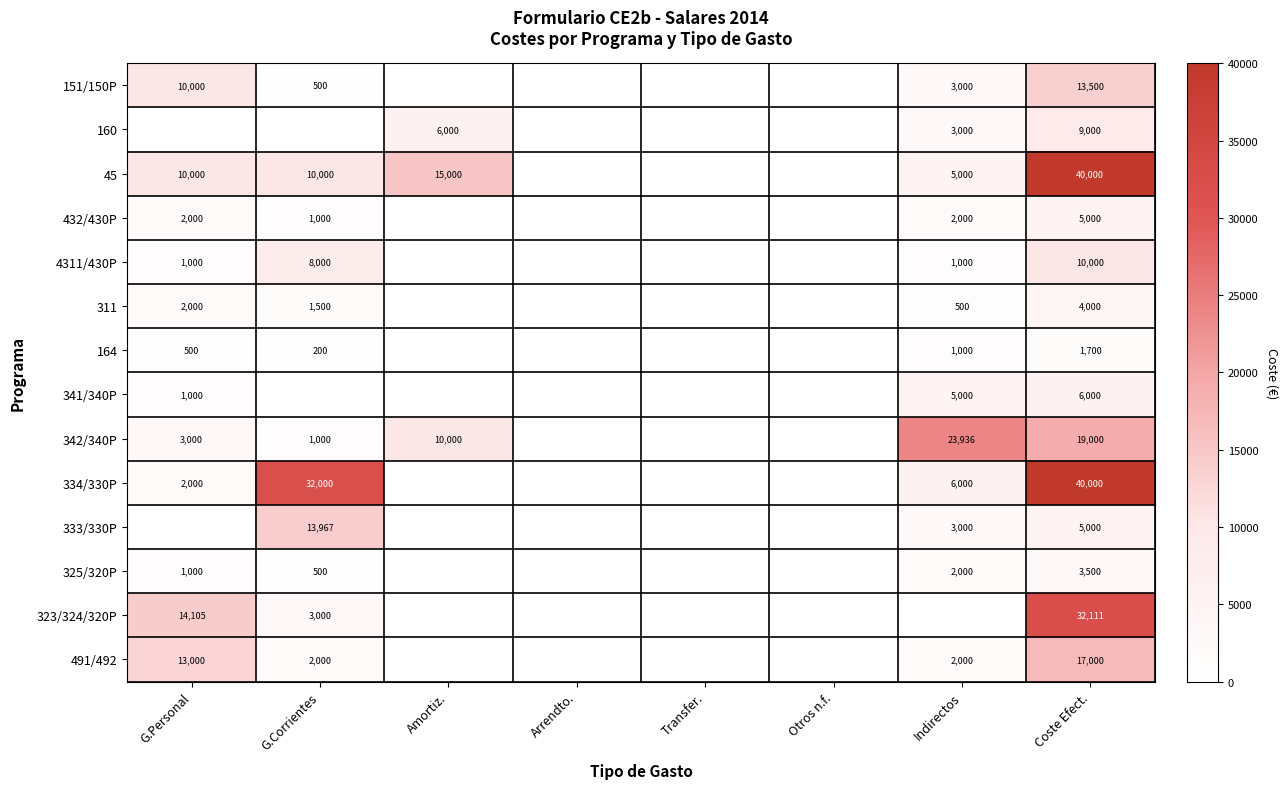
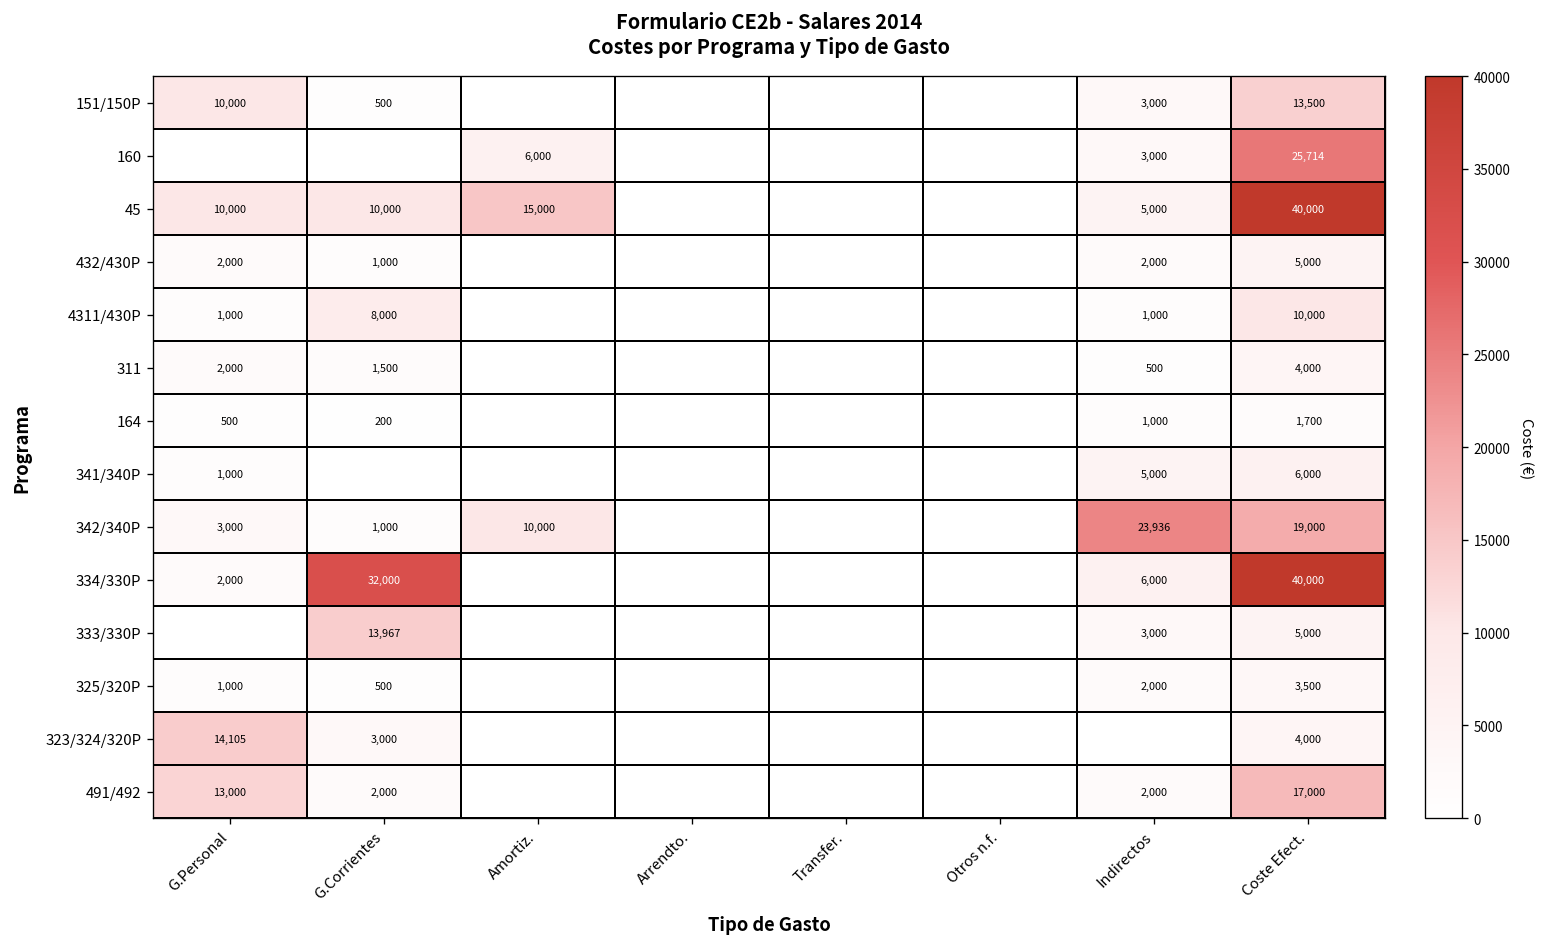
160, Coste Efect.: 9,000 -> 25,714
323/324/320P, Coste Efect.: 32,111 -> 4,000
